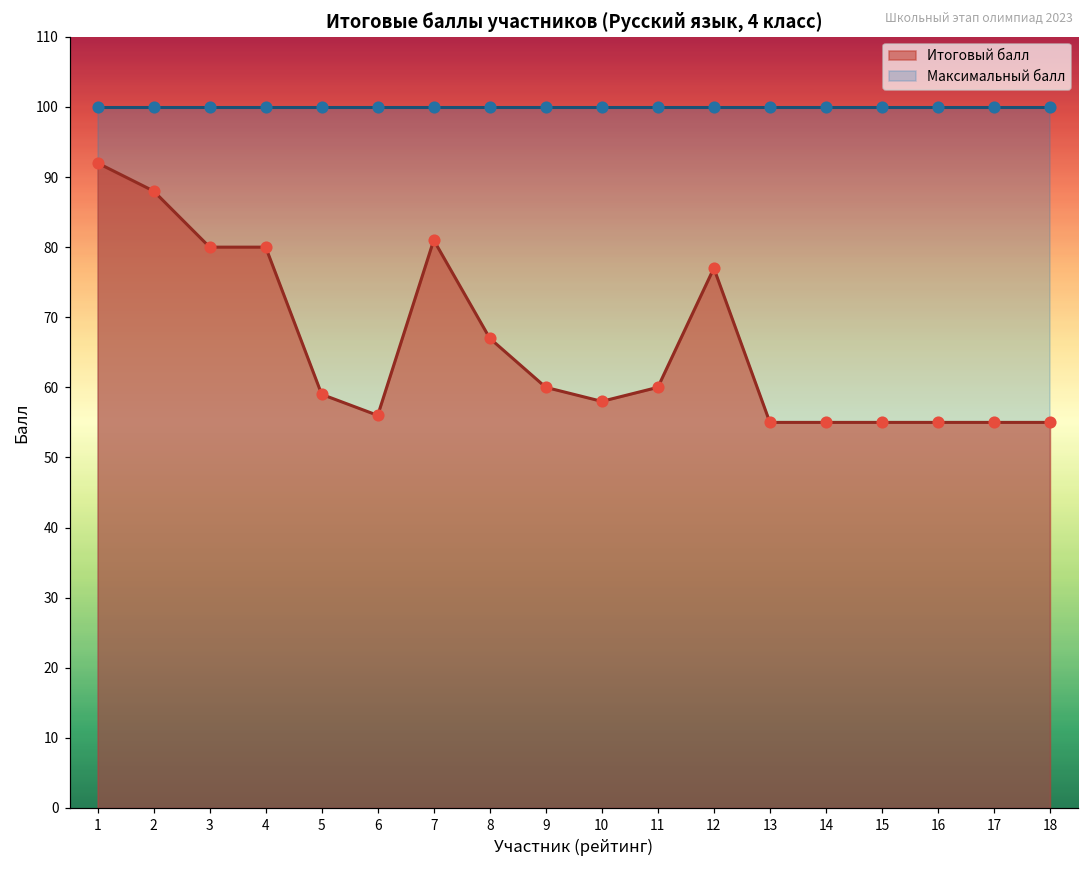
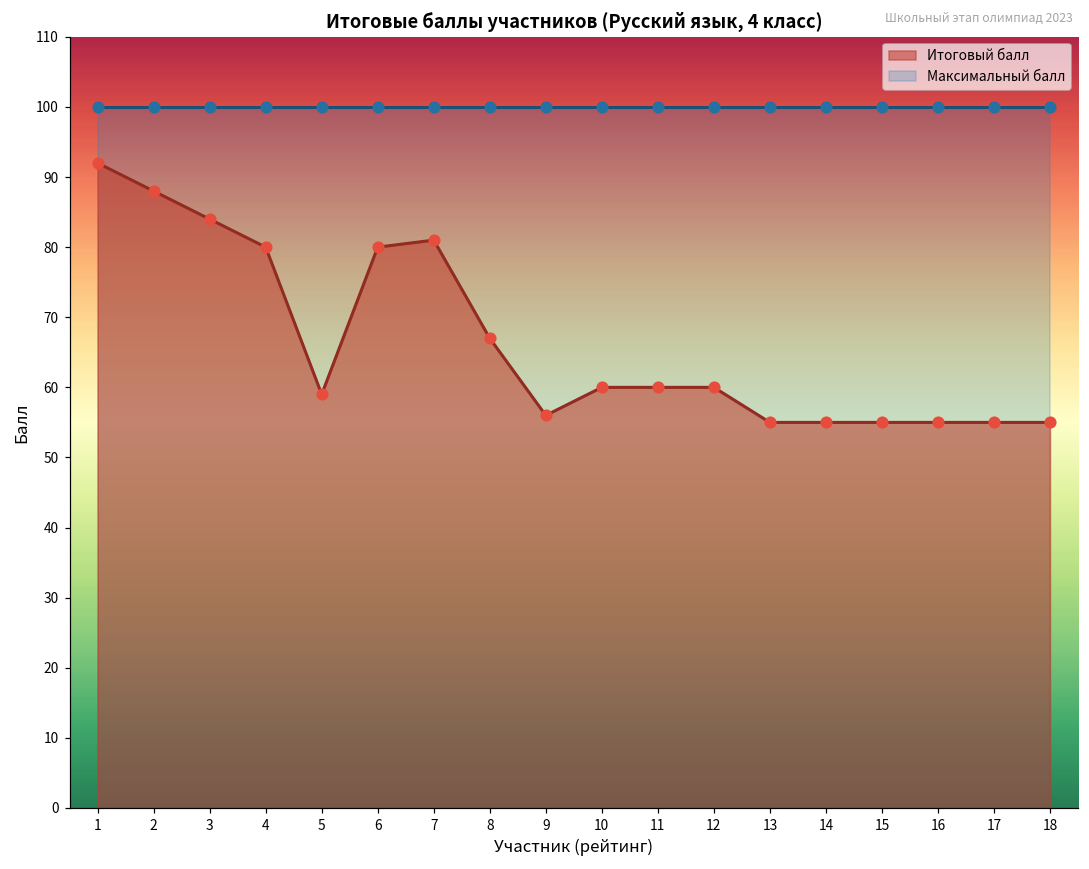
Итоговый балл, 3: 80 -> 84
Итоговый балл, 6: 56 -> 80
Итоговый балл, 9: 60 -> 56
Итоговый балл, 10: 58 -> 60
Итоговый балл, 12: 77 -> 60
